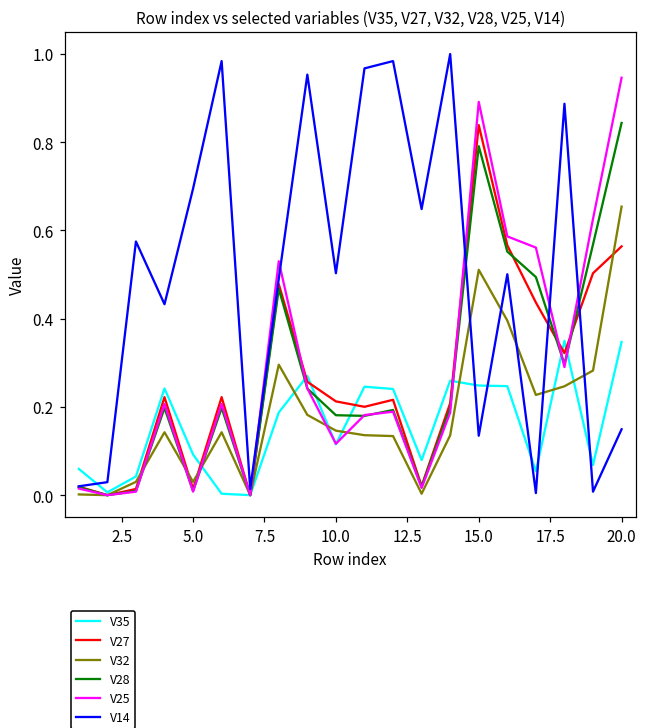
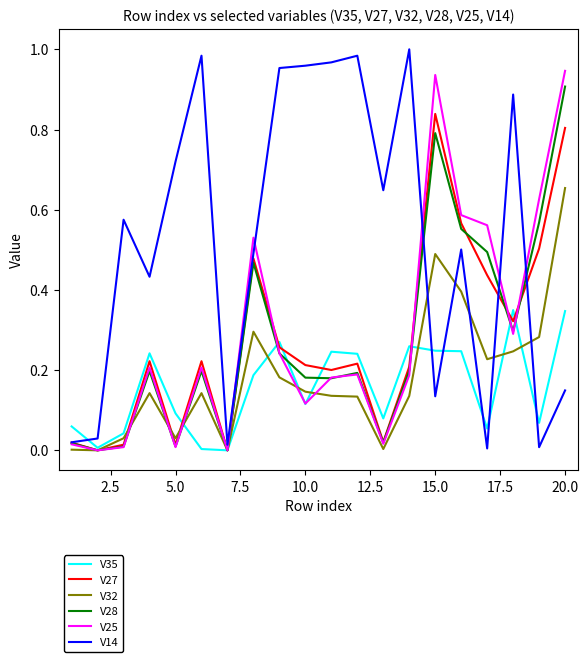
V14, 5.0: 0.69 -> 0.72
V14, 10.0: 0.50 -> 0.96
V32, 15.0: 0.51 -> 0.49
V25, 15.0: 0.89 -> 0.94
V27, 20.0: 0.56 -> 0.80
V28, 20.0: 0.84 -> 0.91
